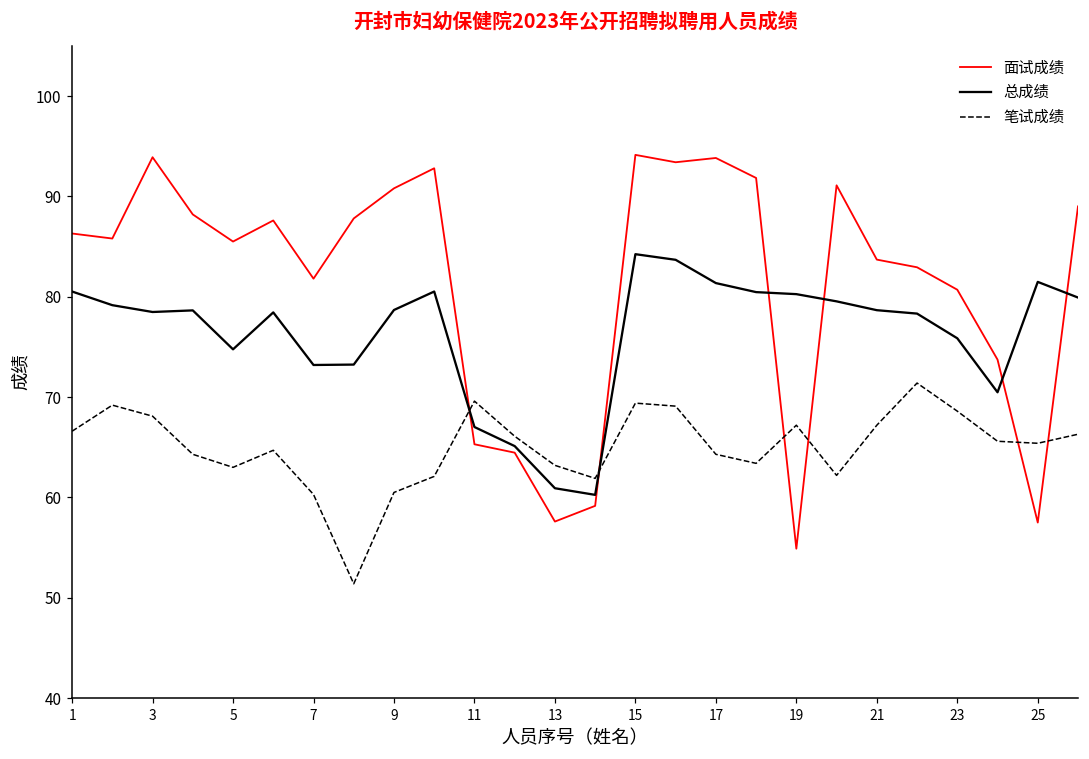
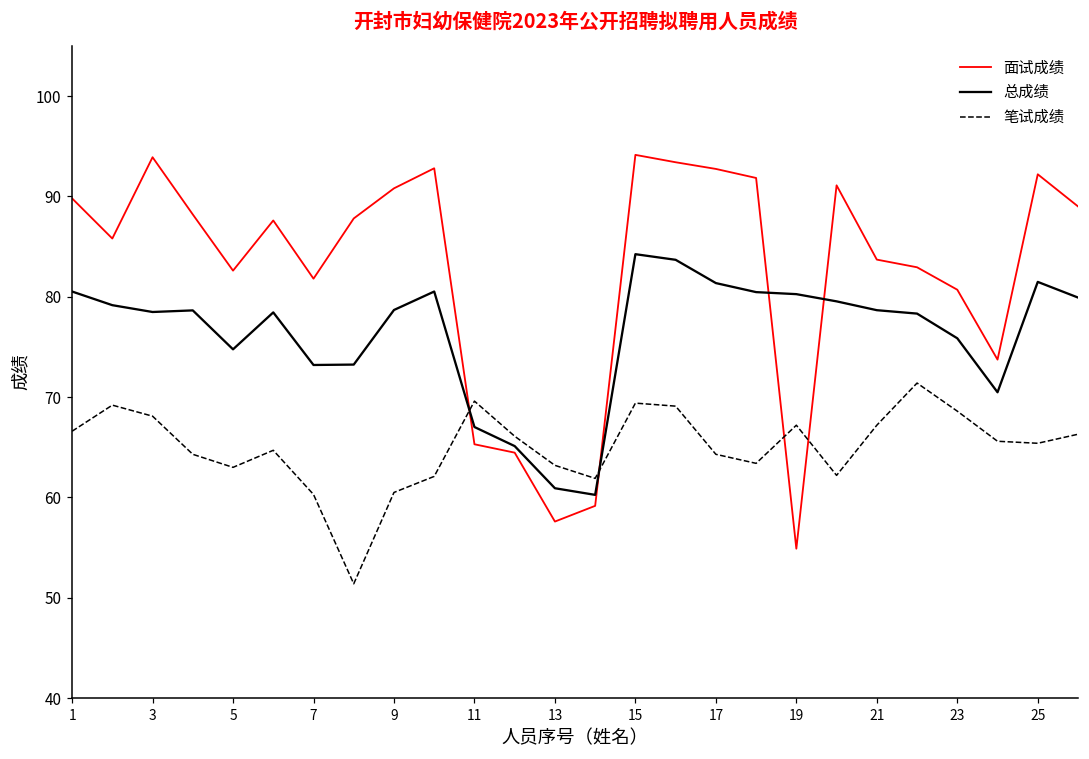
面试成绩, 1: 86 -> 90
面试成绩, 5: 86 -> 83
面试成绩, 17: 94 -> 93
面试成绩, 25: 58 -> 92
